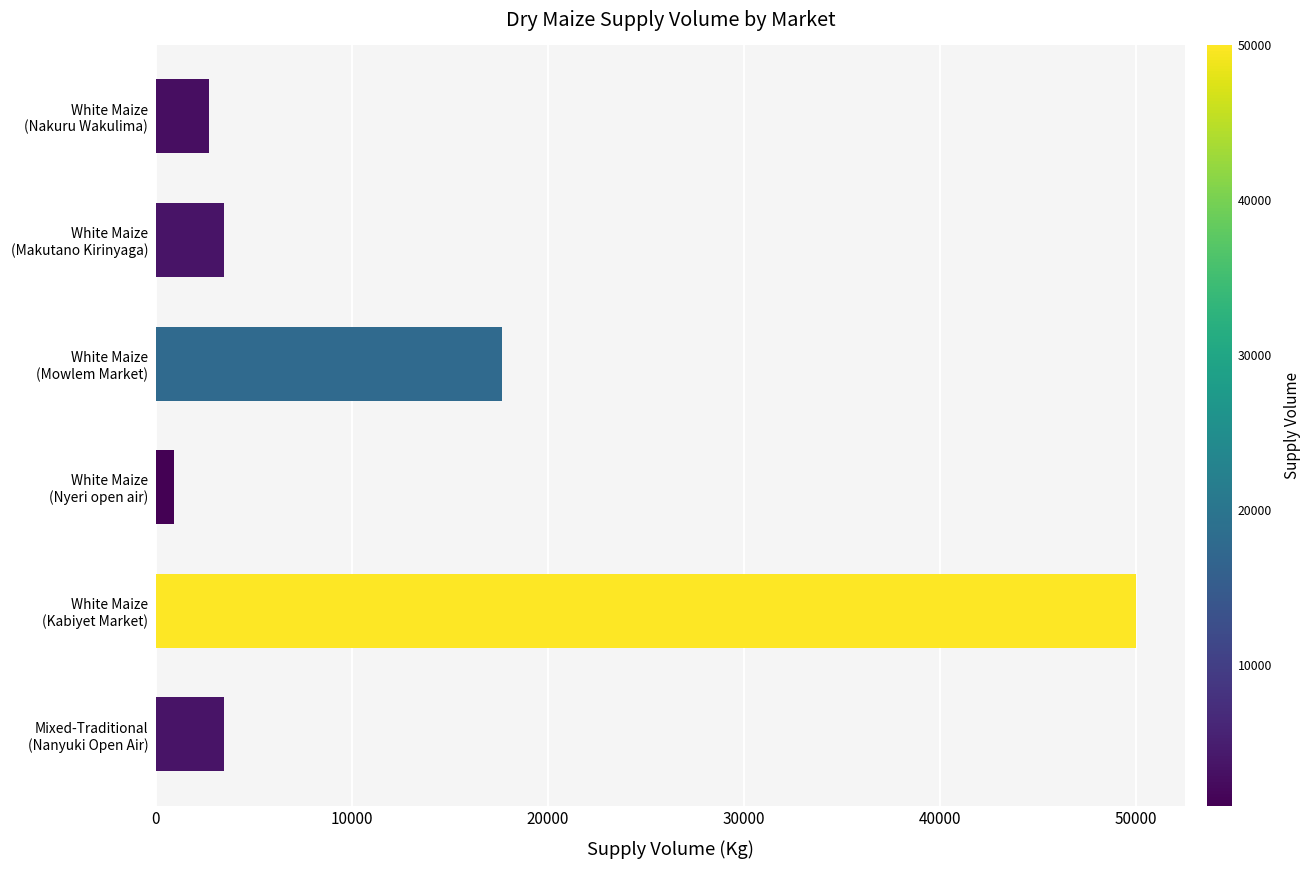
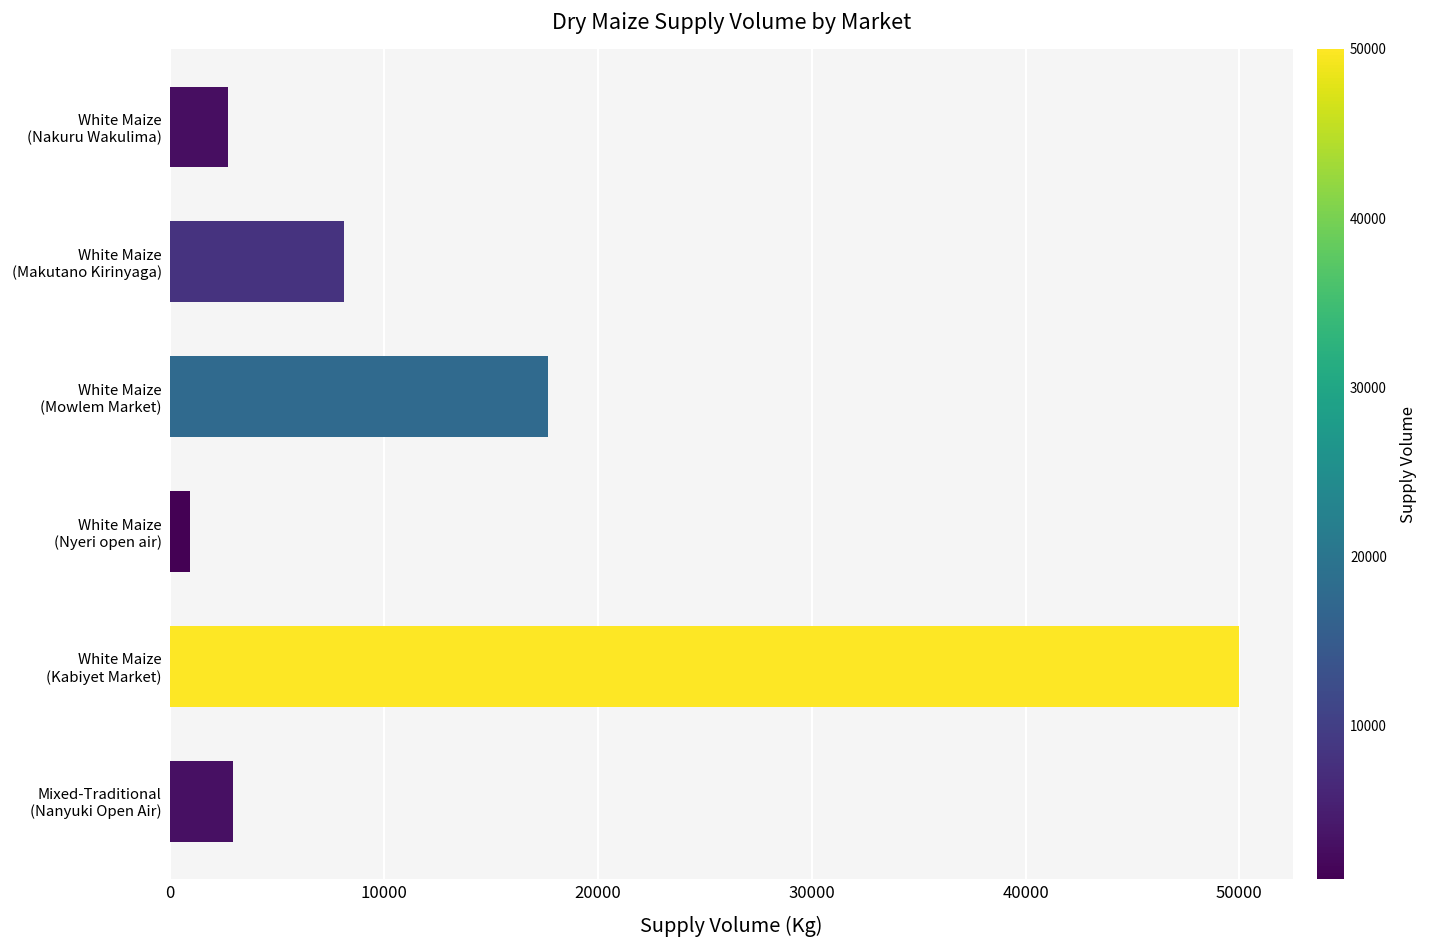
White Maize (Makutano Kirinyaga): 3500 -> 8100
Mixed-Traditional (Nanyuki Open Air): 3500 -> 2900
